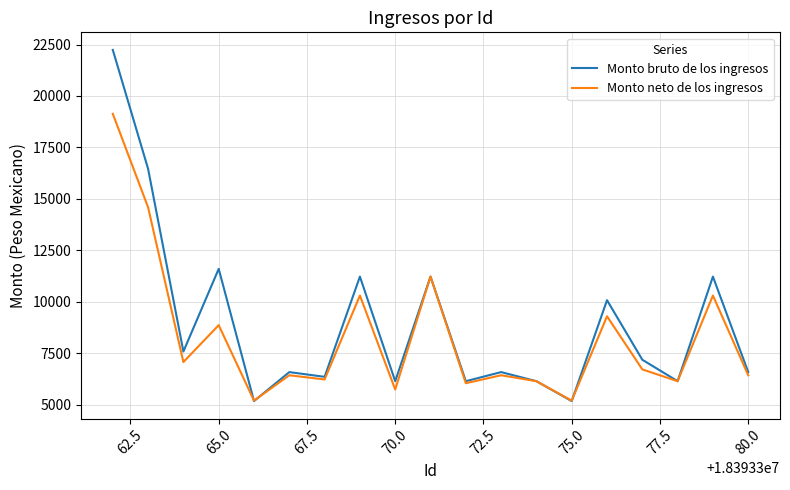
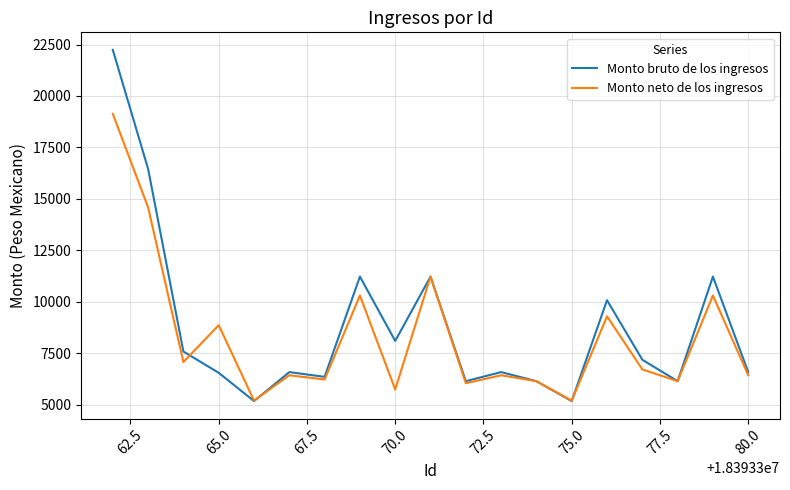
Monto bruto de los ingresos, 65.0: 11600 -> 6600
Monto bruto de los ingresos, 70.0: 6100 -> 8100
